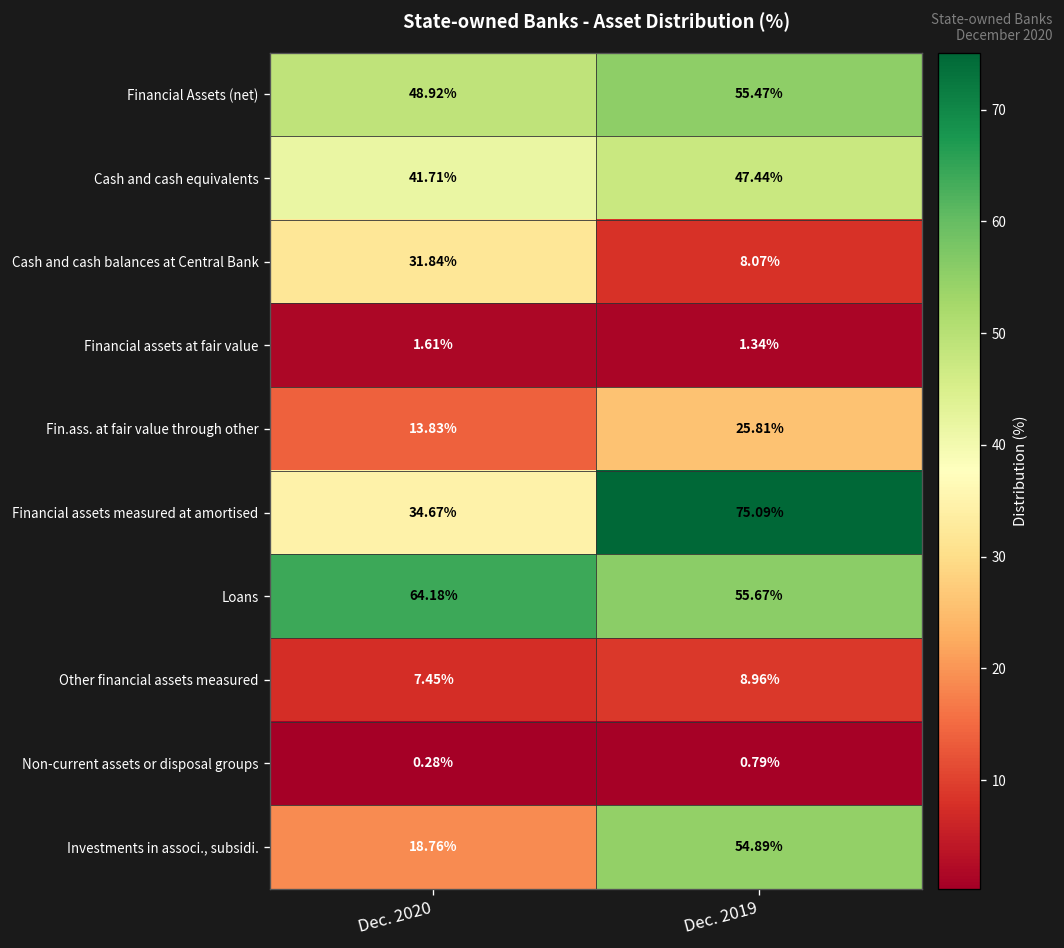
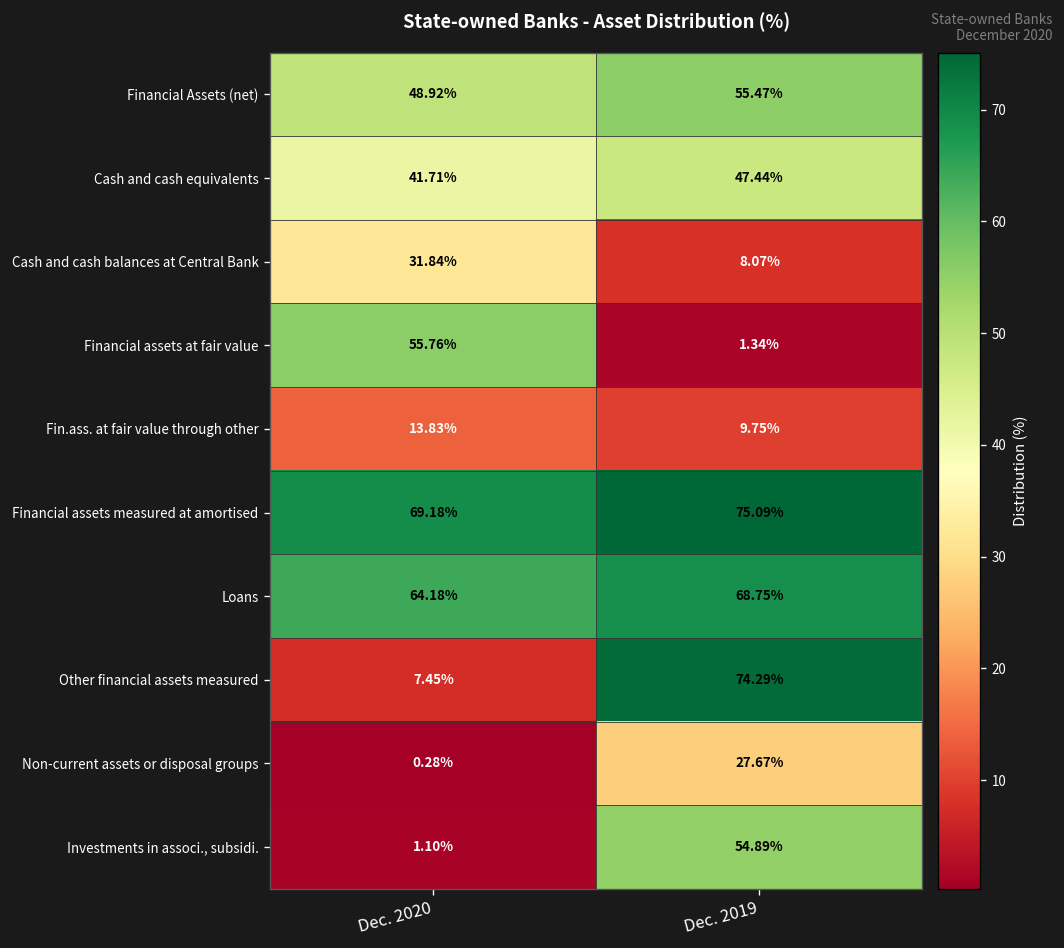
Financial assets at fair value, Dec. 2020: 1.61% -> 55.76%
Fin.ass. at fair value through other, Dec. 2019: 25.81% -> 9.75%
Financial assets measured at amortised, Dec. 2020: 34.67% -> 69.18%
Loans, Dec. 2019: 55.67% -> 68.75%
Other financial assets measured, Dec. 2019: 8.96% -> 74.29%
Non-current assets or disposal groups, Dec. 2019: 0.79% -> 27.67%
Investments in associ., subsidi., Dec. 2020: 18.76% -> 1.10%
